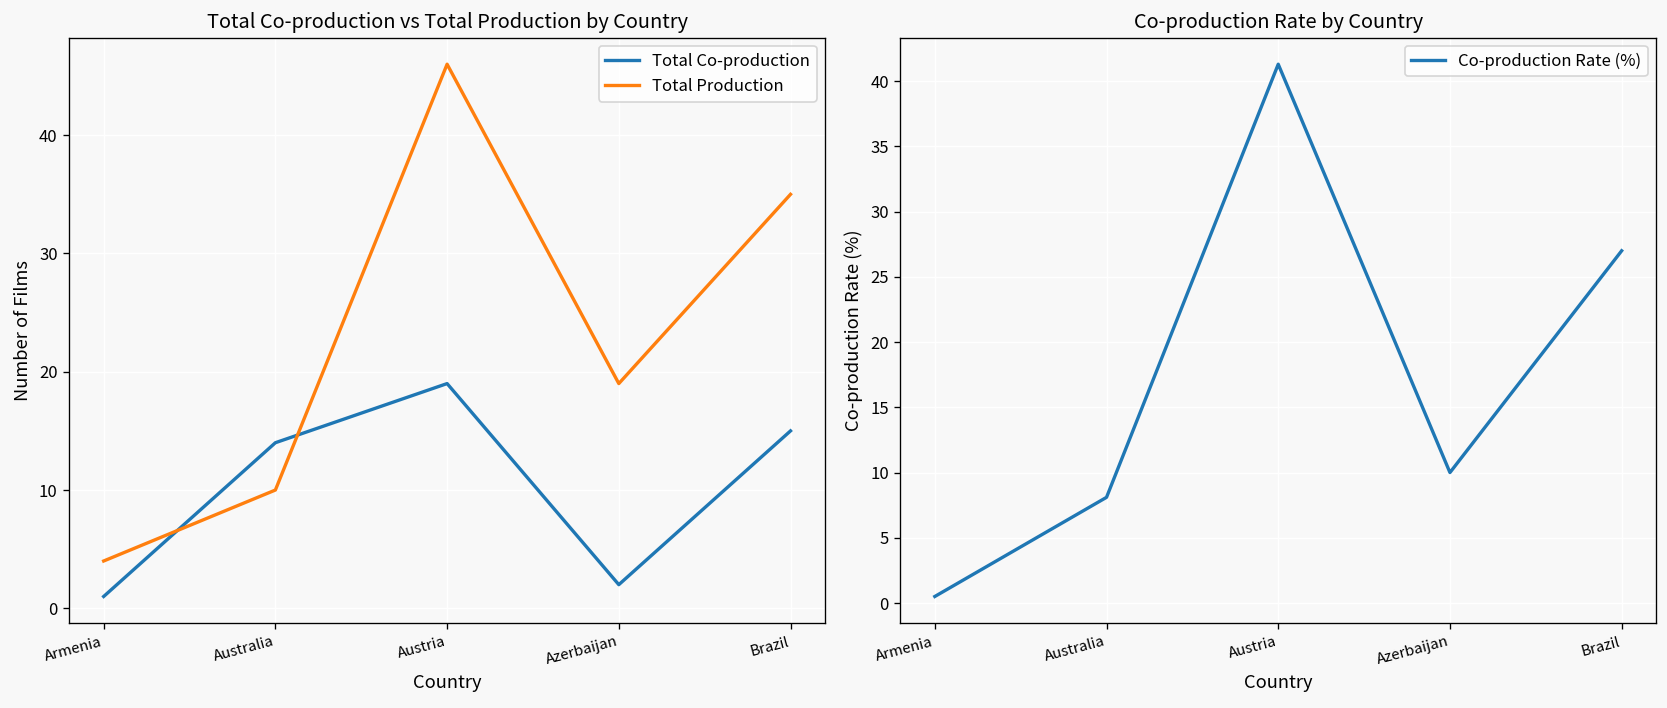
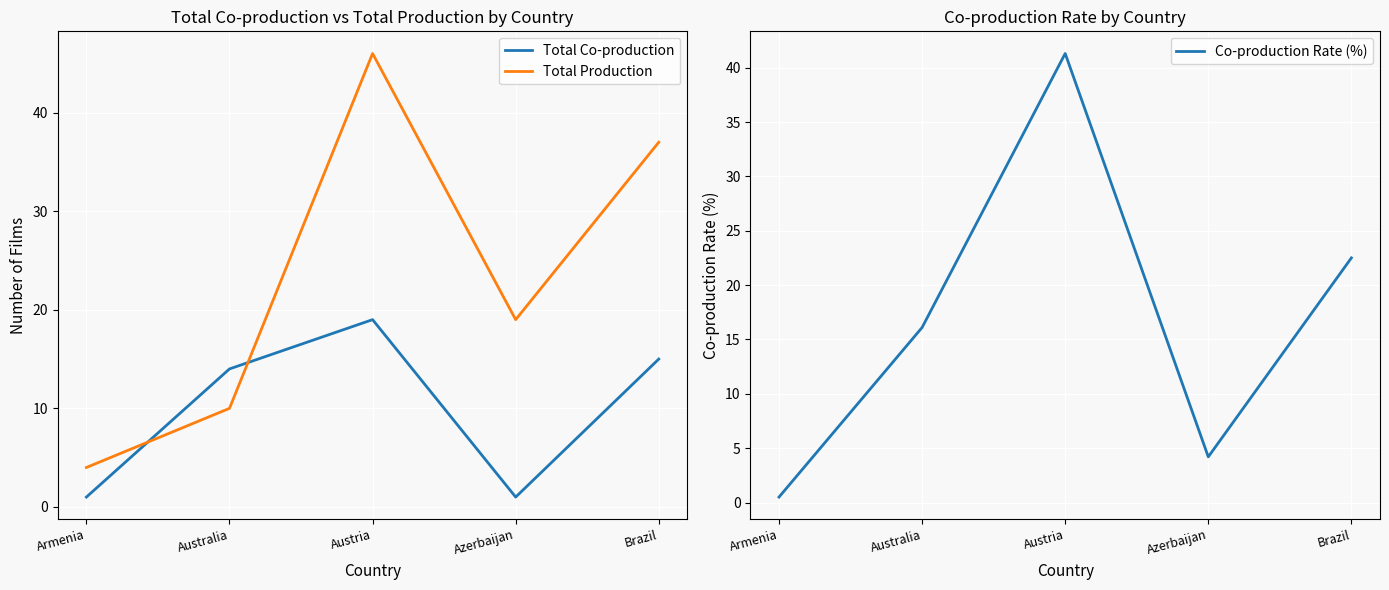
Total Co-production vs Total Production by Country, Total Co-production, Azerbaijan: 2 -> 1
Total Co-production vs Total Production by Country, Total Production, Brazil: 35 -> 37
Co-production Rate by Country, Australia: 8.1 -> 16.1
Co-production Rate by Country, Azerbaijan: 10.0 -> 4.2
Co-production Rate by Country, Brazil: 27.0 -> 22.5
